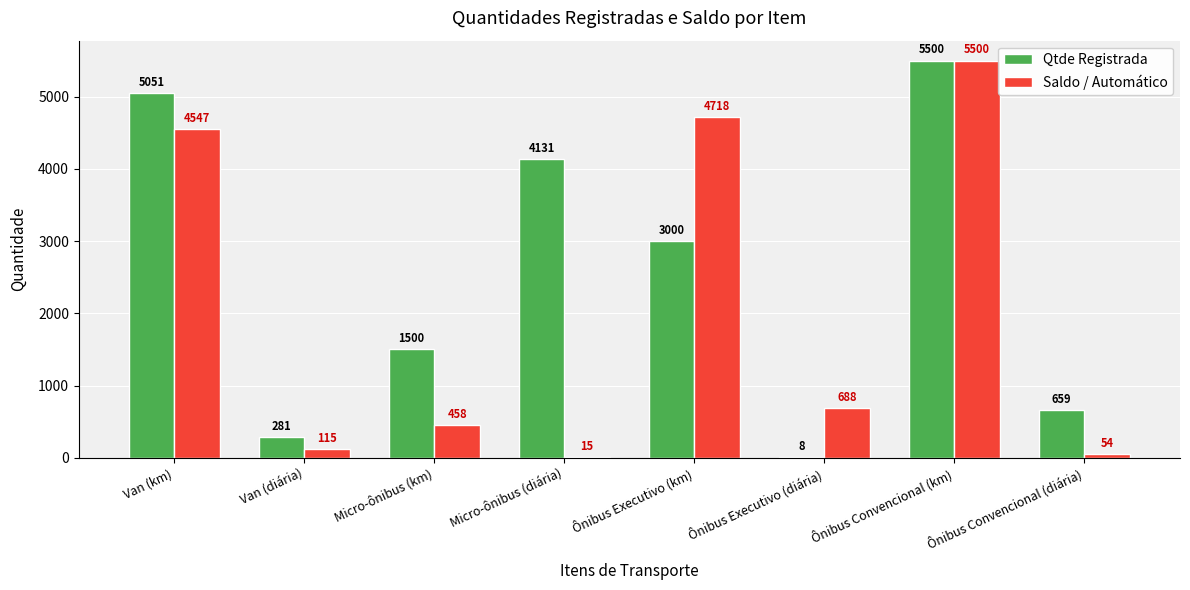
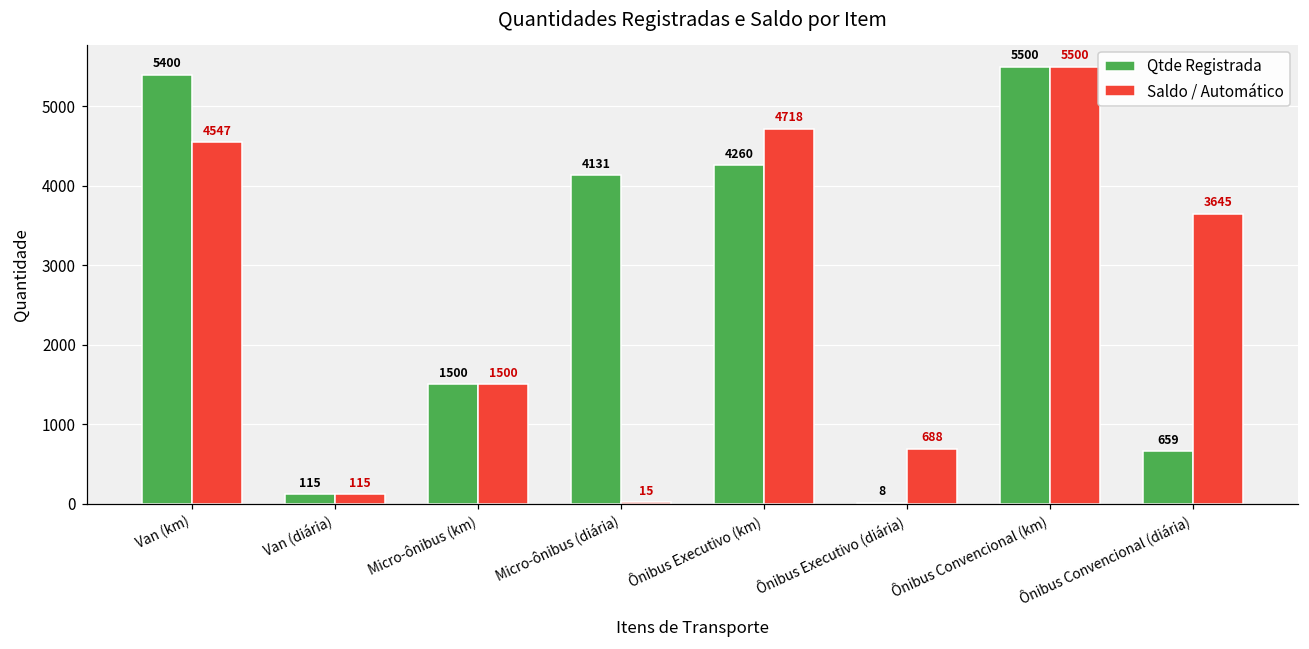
Qtde Registrada, Van (km): 5051 -> 5400
Qtde Registrada, Van (diária): 281 -> 115
Saldo / Automático, Micro-ônibus (km): 458 -> 1500
Qtde Registrada, Ônibus Executivo (km): 3000 -> 4260
Saldo / Automático, Ônibus Convencional (diária): 54 -> 3645
